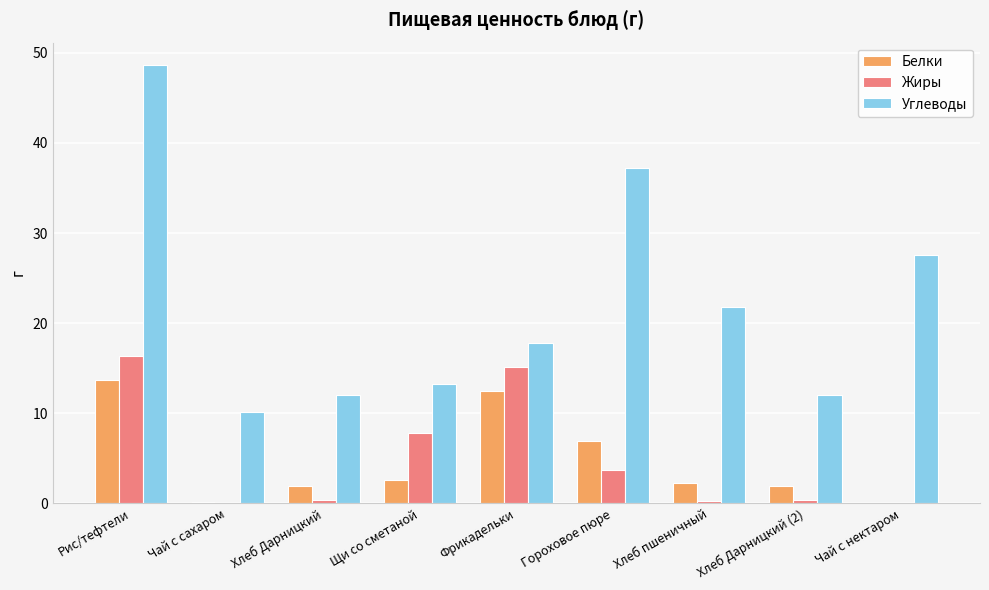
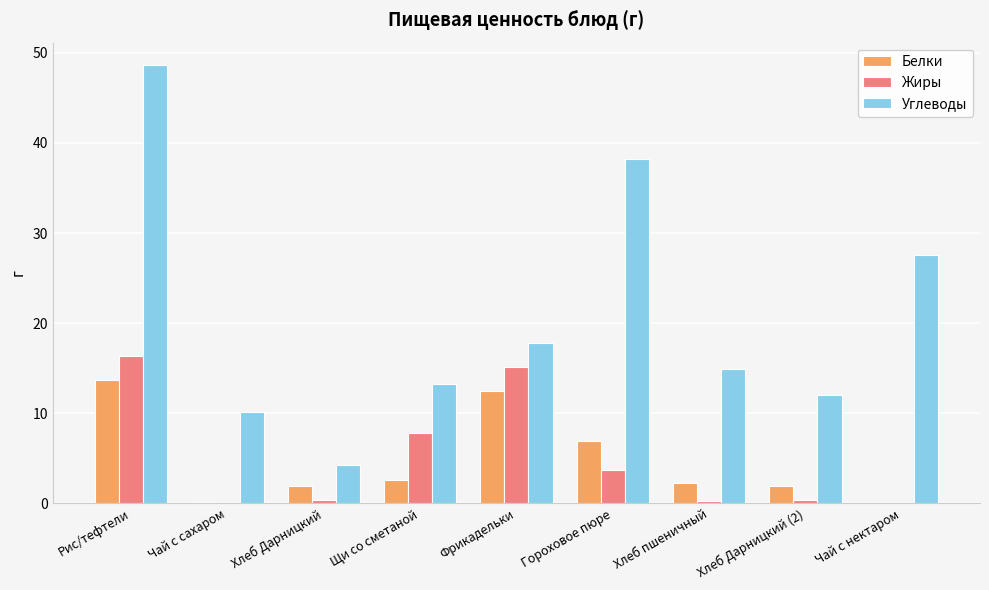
Углеводы, Хлеб Дарницкий: 12 -> 4
Углеводы, Гороховое пюре: 37 -> 38
Углеводы, Хлеб пшеничный: 22 -> 15
